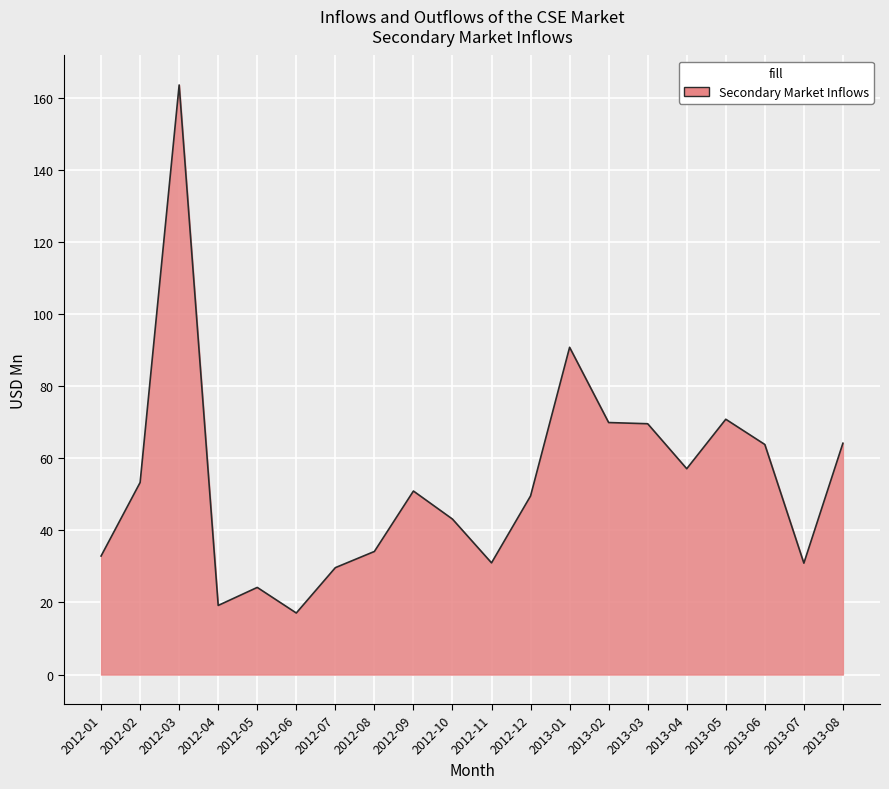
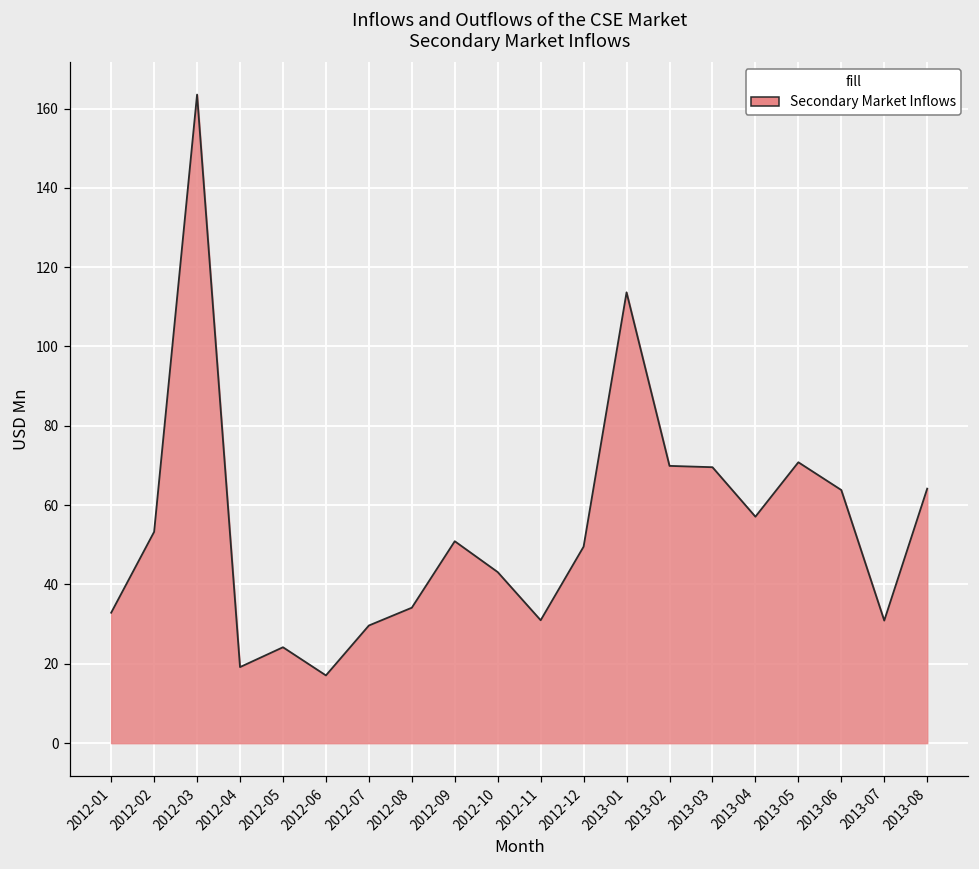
2013-01: 91 -> 114
